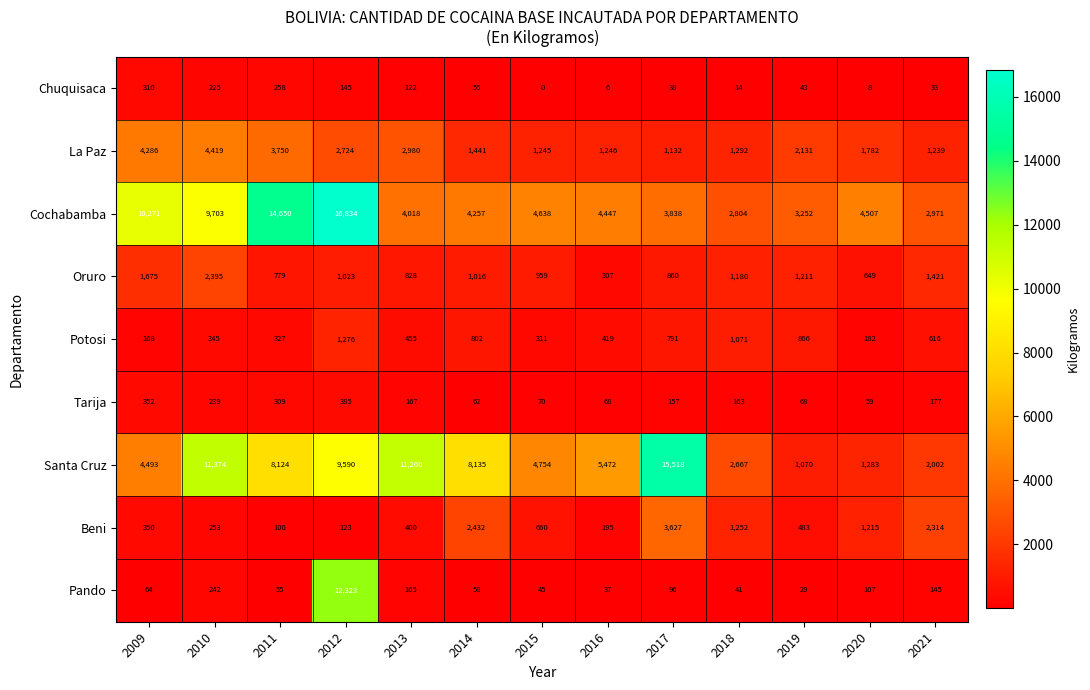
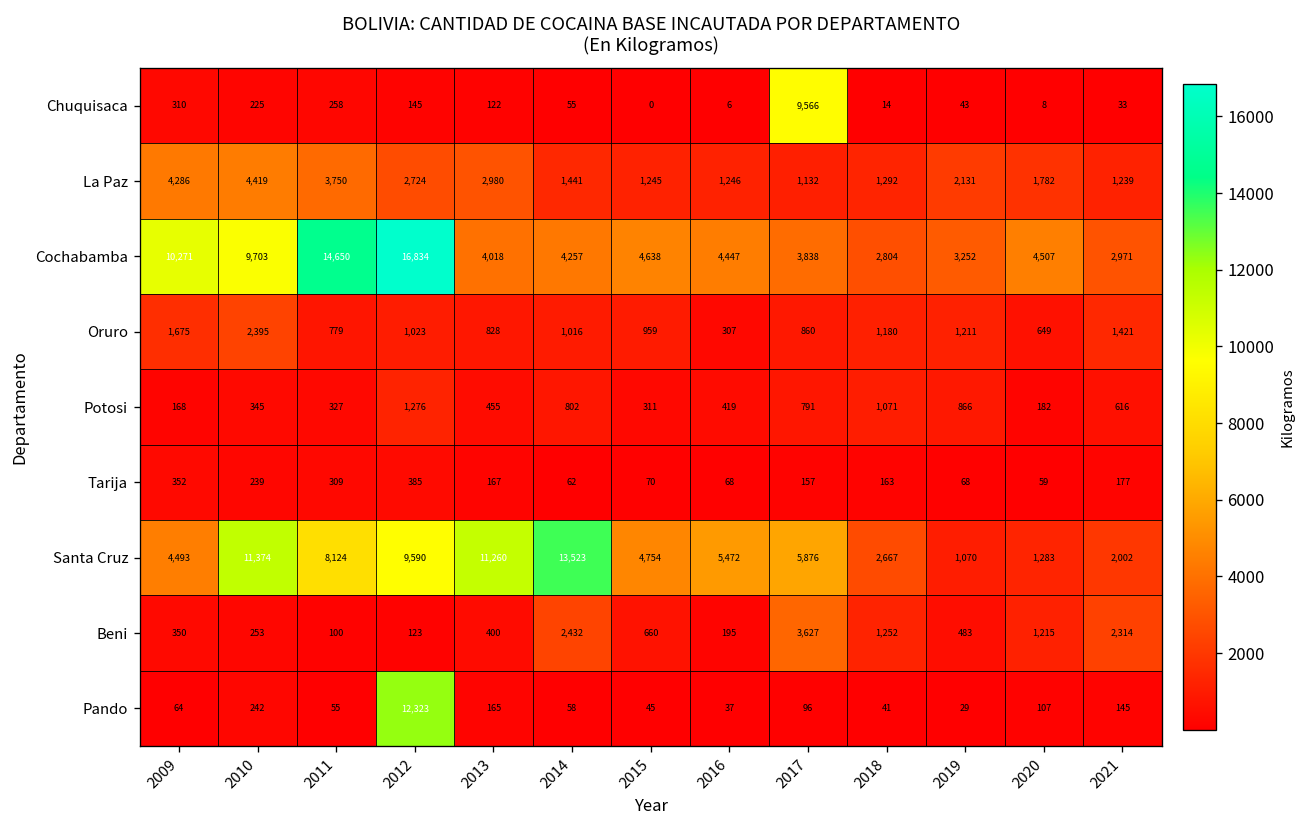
Chuquisaca, 2017: 38 -> 9,566
Santa Cruz, 2014: 8,135 -> 13,523
Santa Cruz, 2017: 15,518 -> 5,876
